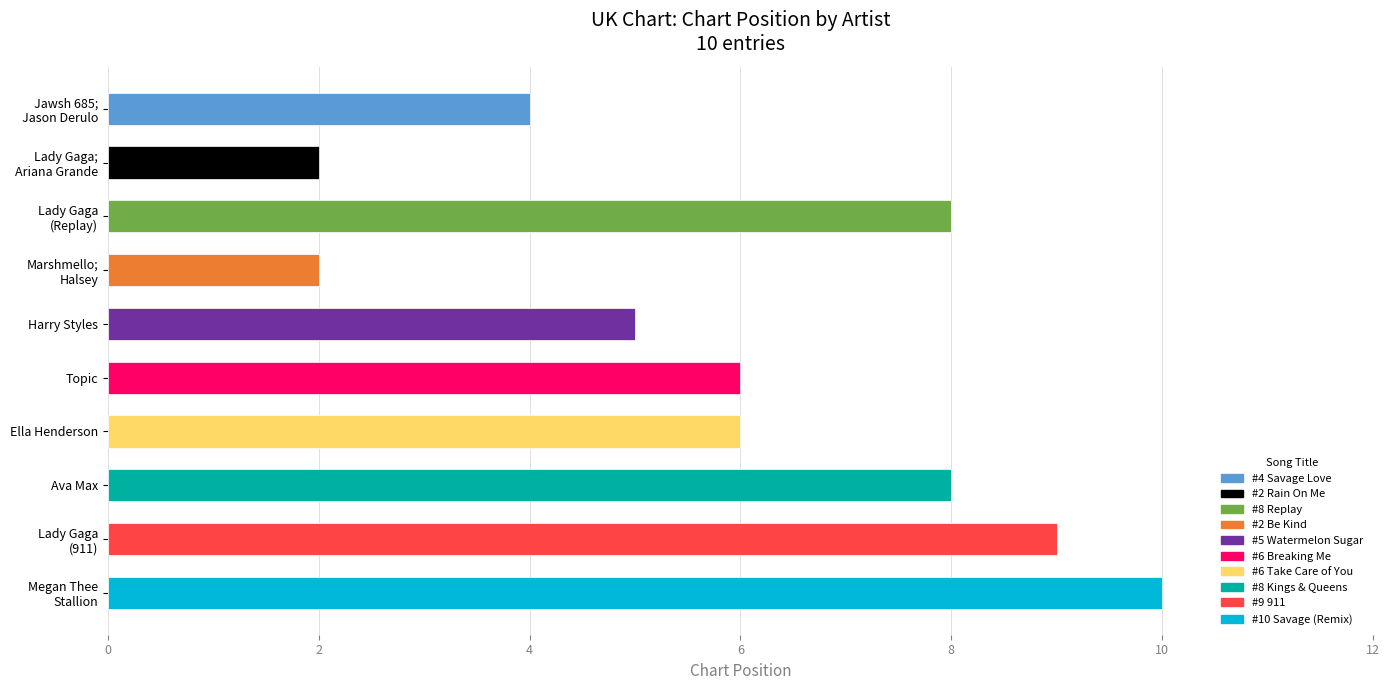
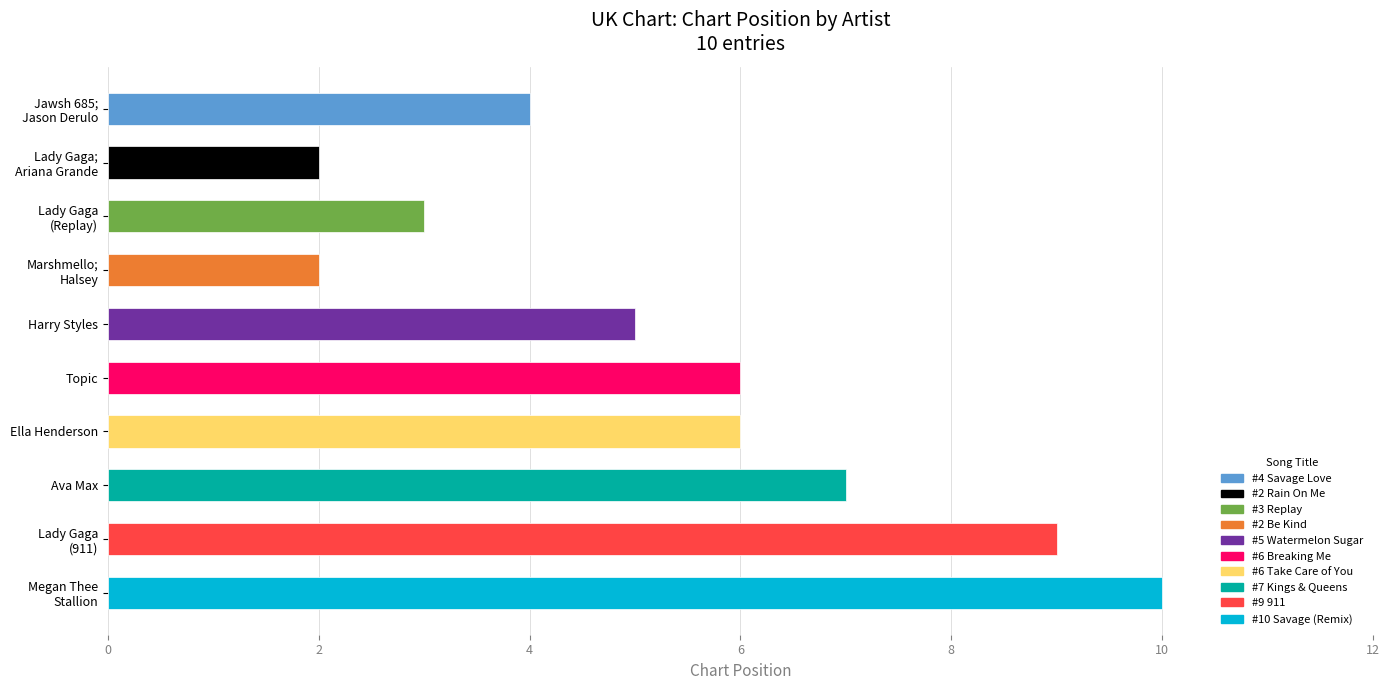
Lady Gaga (Replay): 8 -> 3
Ava Max: 8 -> 7
